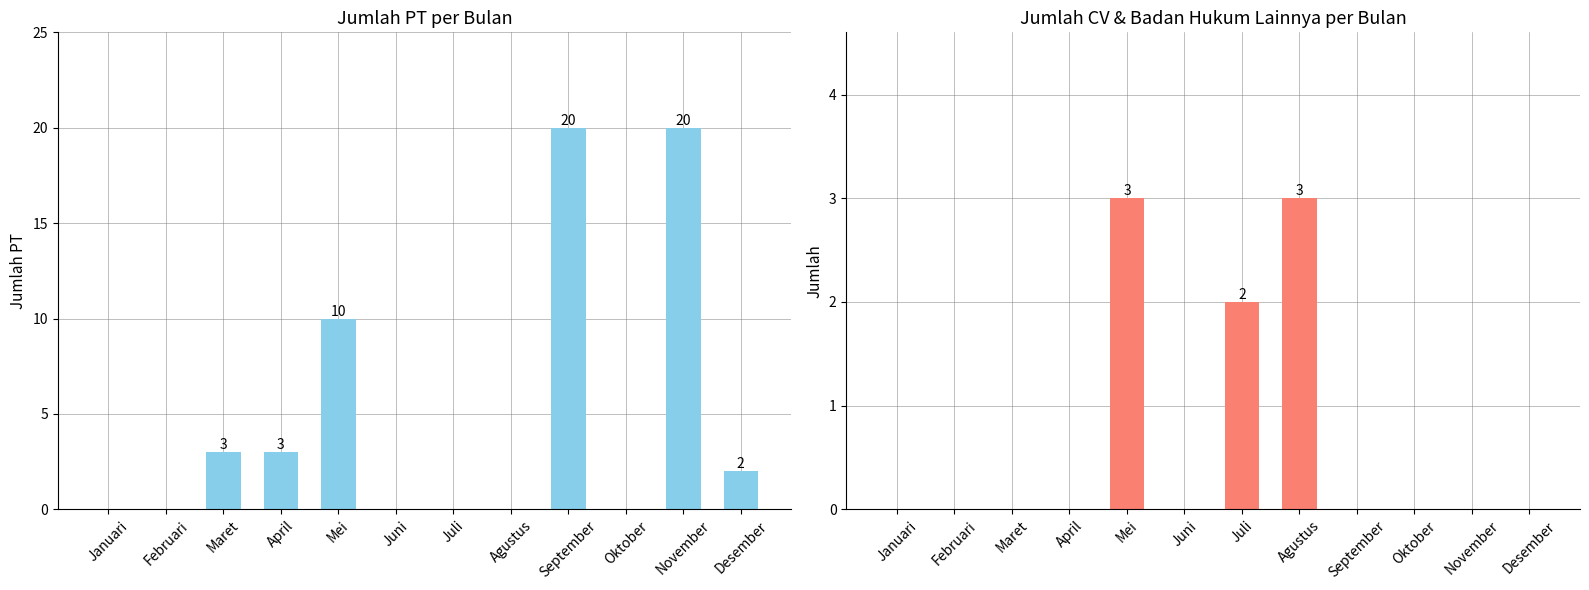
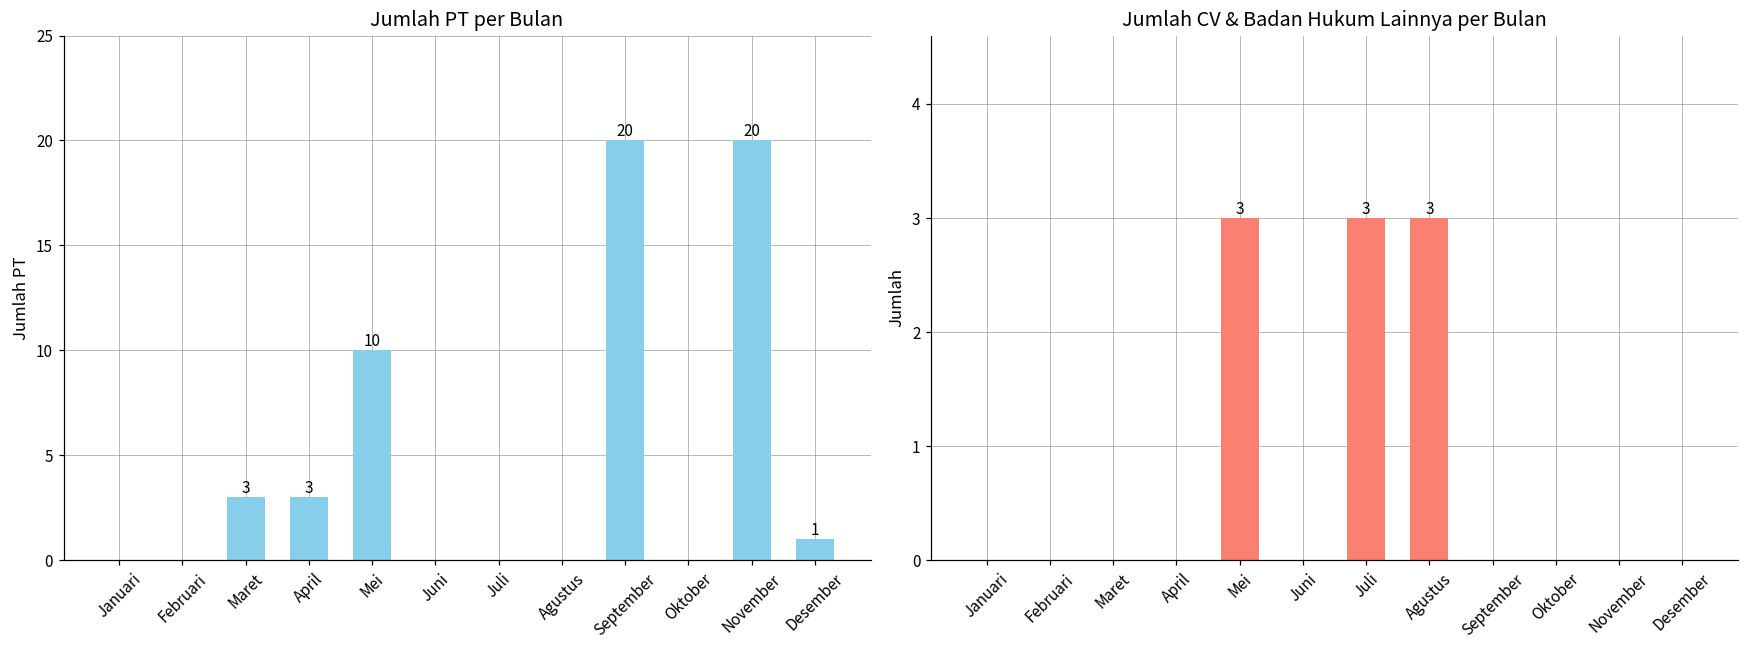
Jumlah PT per Bulan, Desember: 2 -> 1
Jumlah CV & Badan Hukum Lainnya per Bulan, Juli: 2 -> 3
